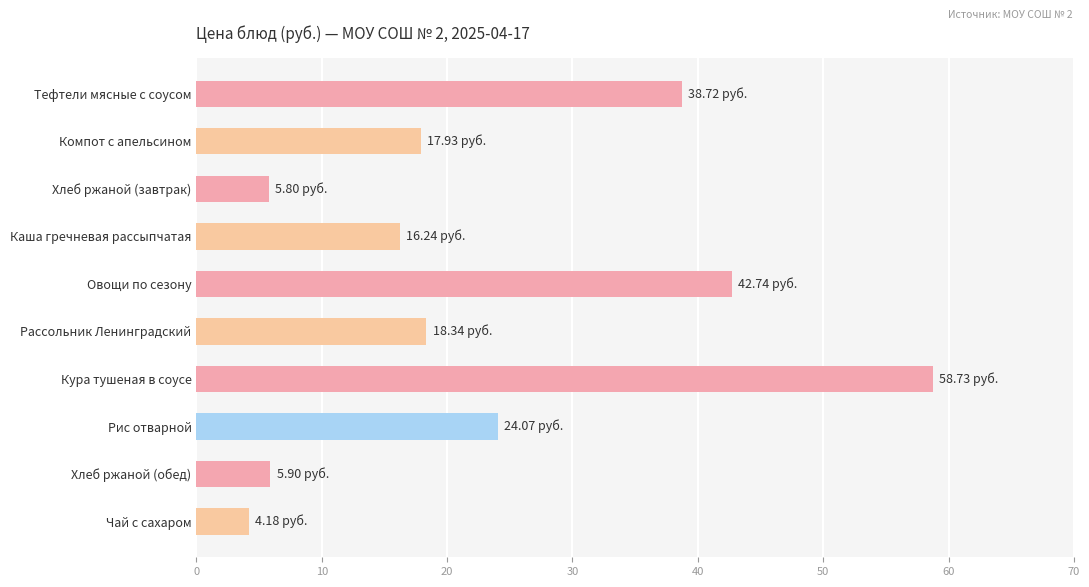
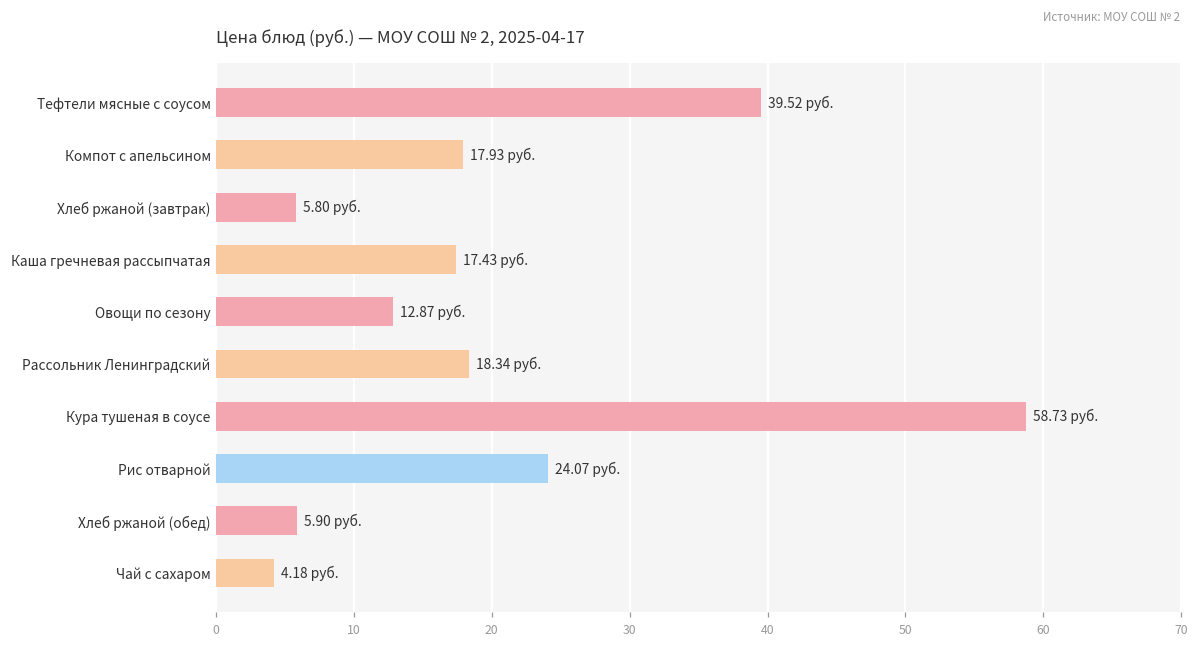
Тефтели мясные с соусом: 38.72 -> 39.52
Каша гречневая рассыпчатая: 16.24 -> 17.43
Овощи по сезону: 42.74 -> 12.87
